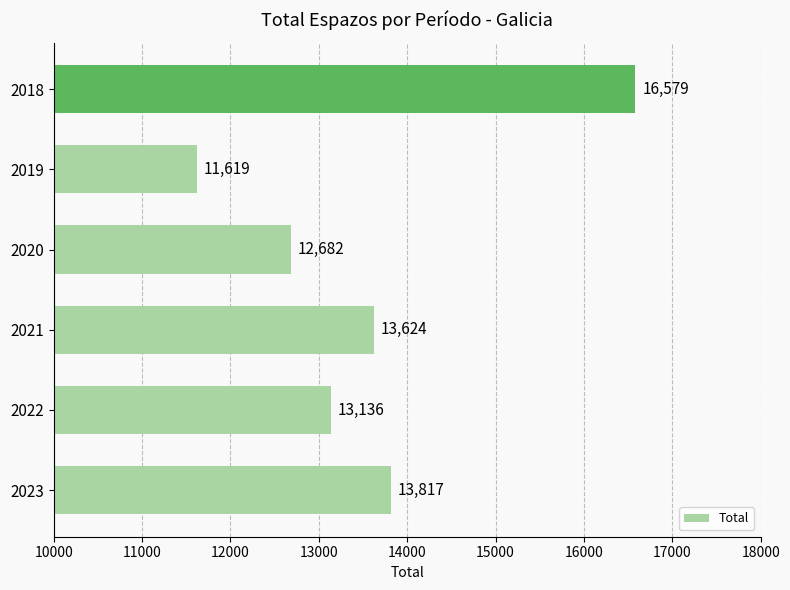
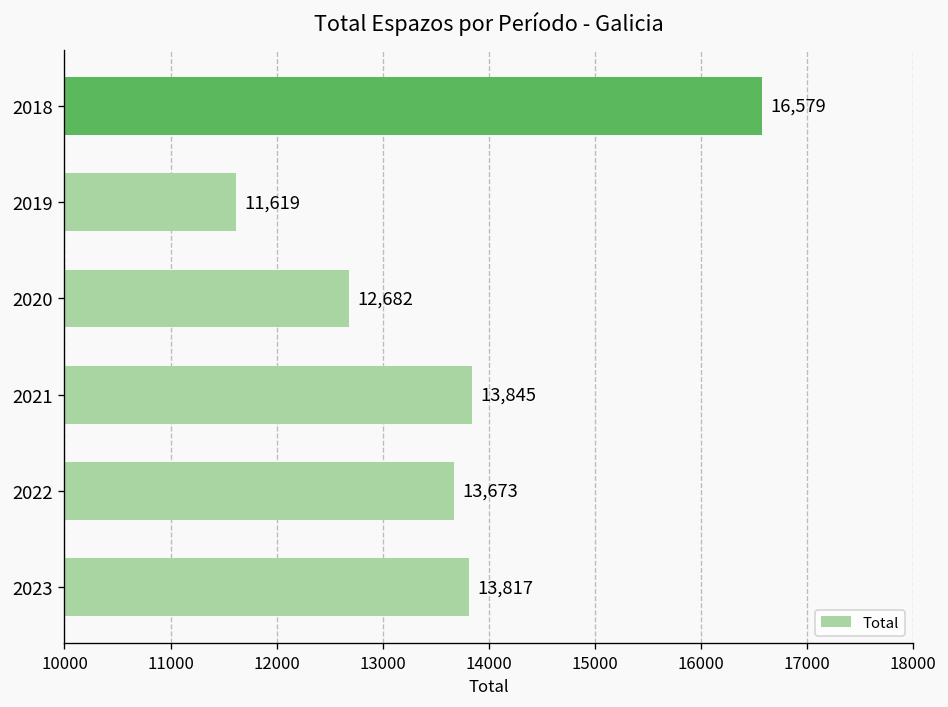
2021: 13,624 -> 13,845
2022: 13,136 -> 13,673
